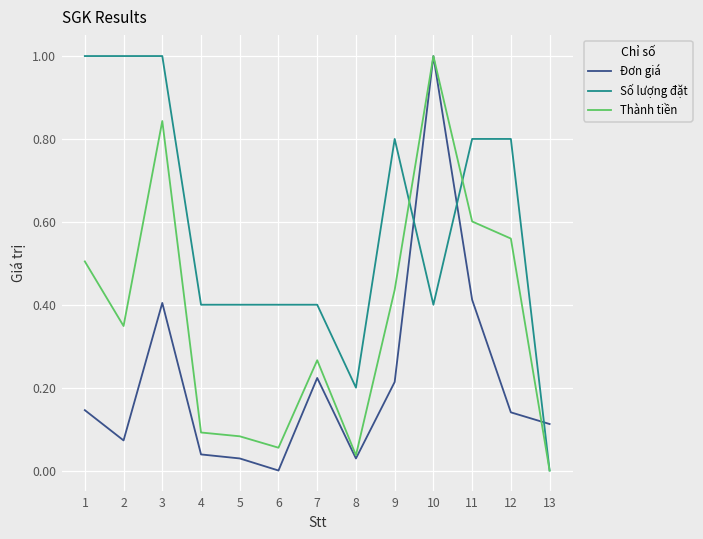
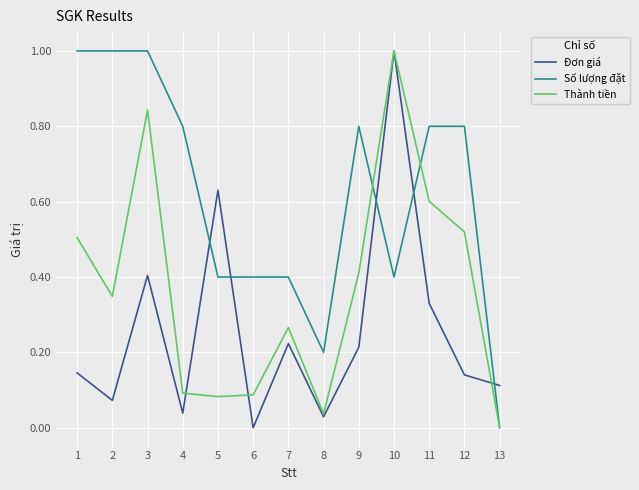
Số lượng đặt, 4: 0.40 -> 0.80
Đơn giá, 5: 0.03 -> 0.63
Thành tiền, 6: 0.06 -> 0.09
Thành tiền, 9: 0.44 -> 0.41
Đơn giá, 11: 0.41 -> 0.33
Thành tiền, 12: 0.56 -> 0.52
